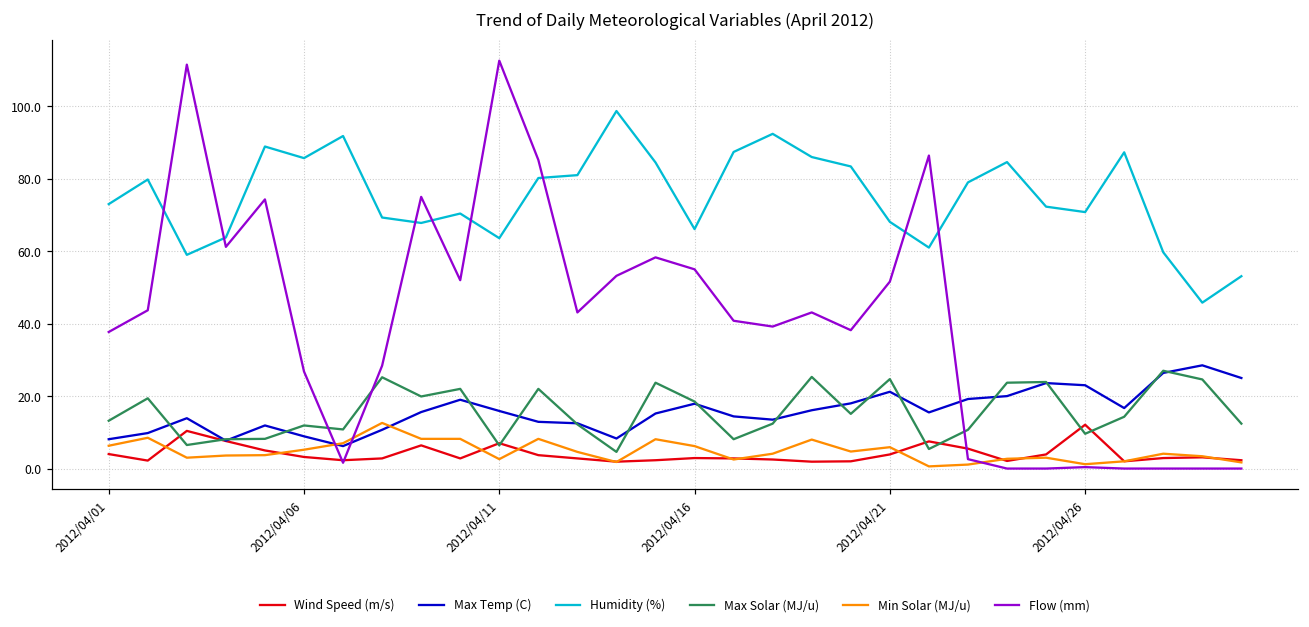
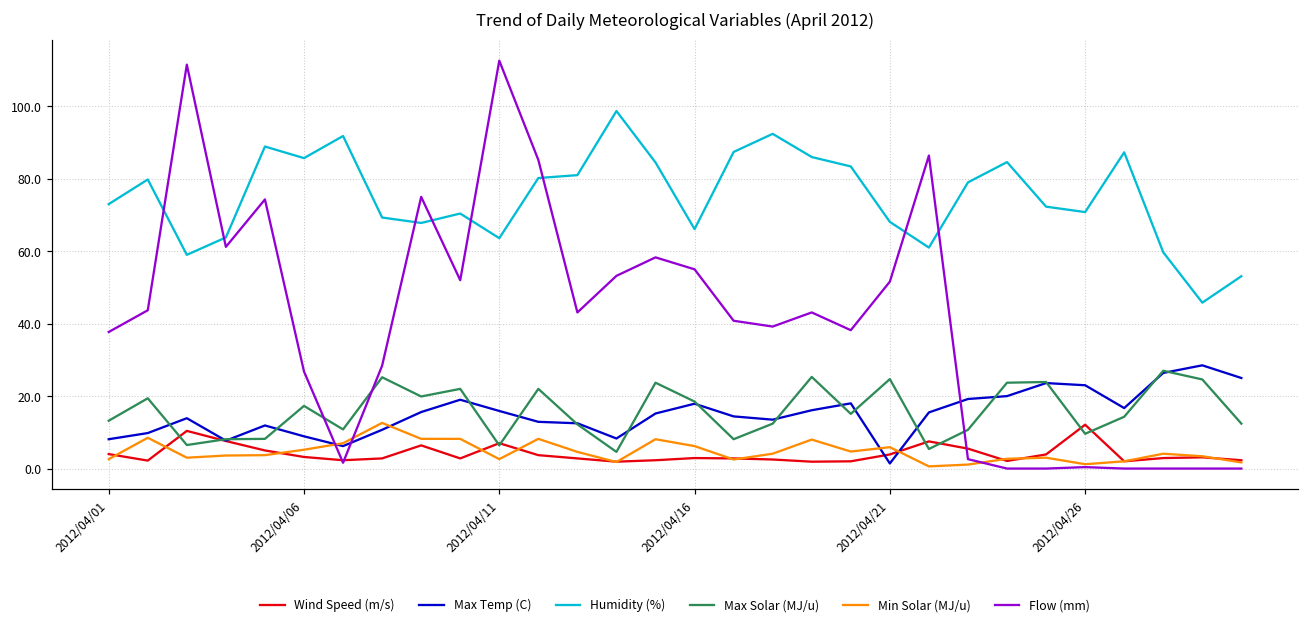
Min Solar (MJ/u), 2012/04/01: 6 -> 3
Max Solar (MJ/u), 2012/04/06: 12 -> 17
Max Temp (C), 2012/04/21: 21 -> 1
